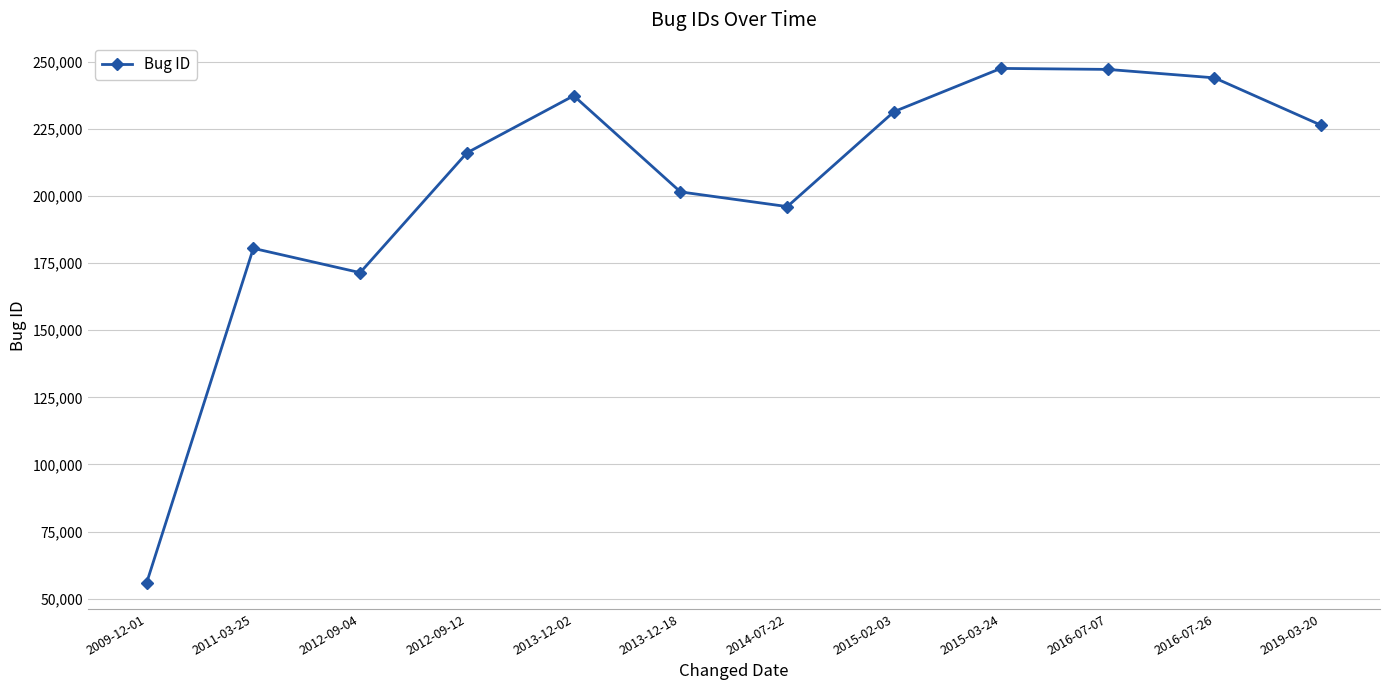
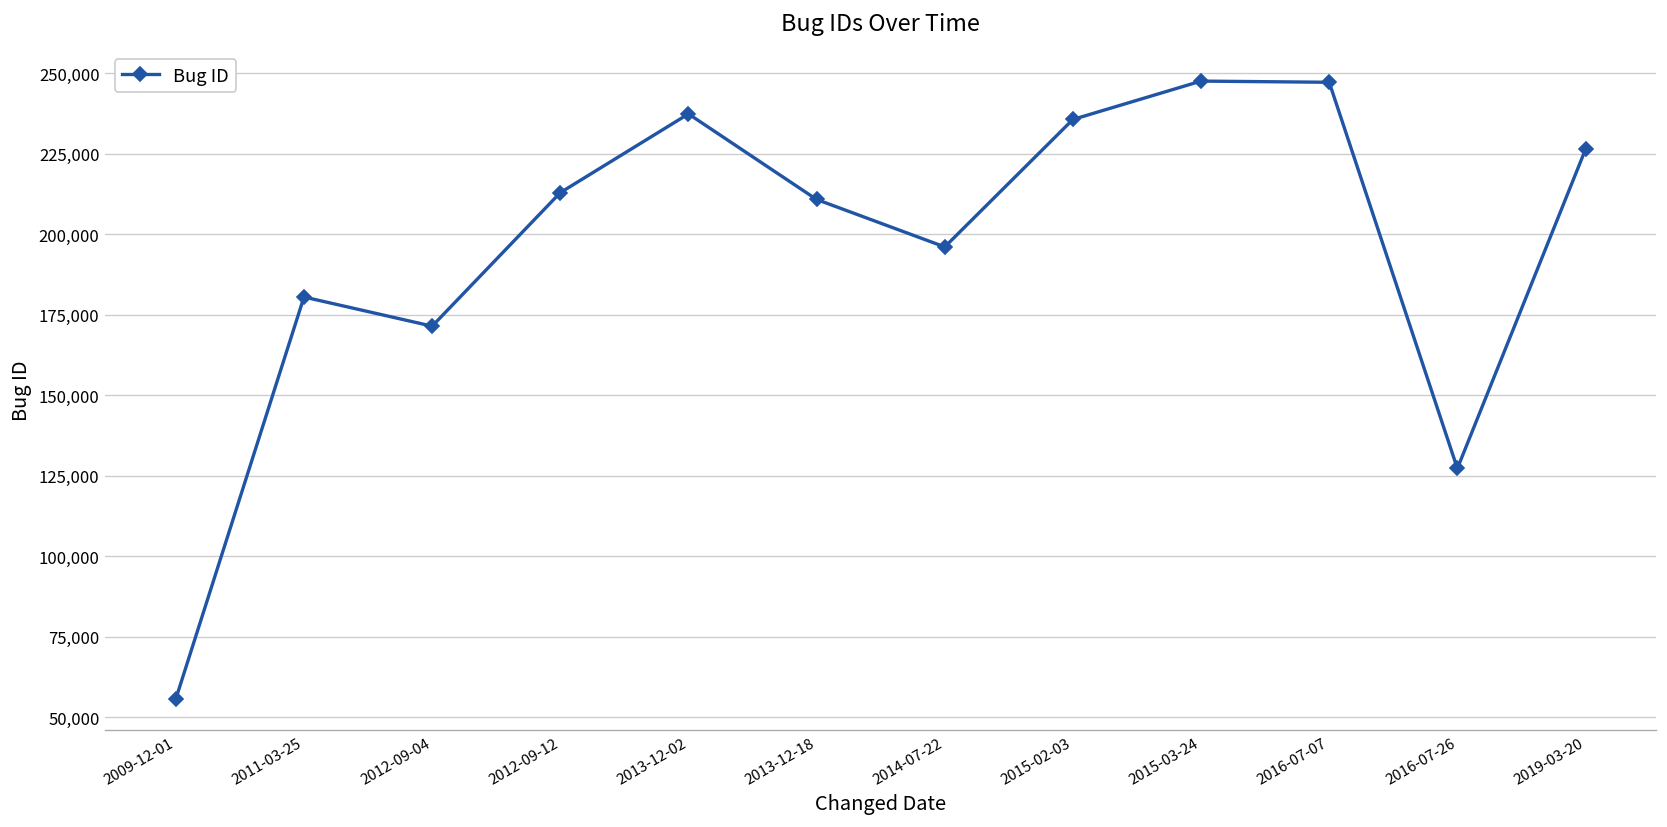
2012-09-12: 216,000 -> 213,000
2013-12-18: 202,000 -> 211,000
2015-02-03: 231,000 -> 236,000
2016-07-26: 244,000 -> 127,000
